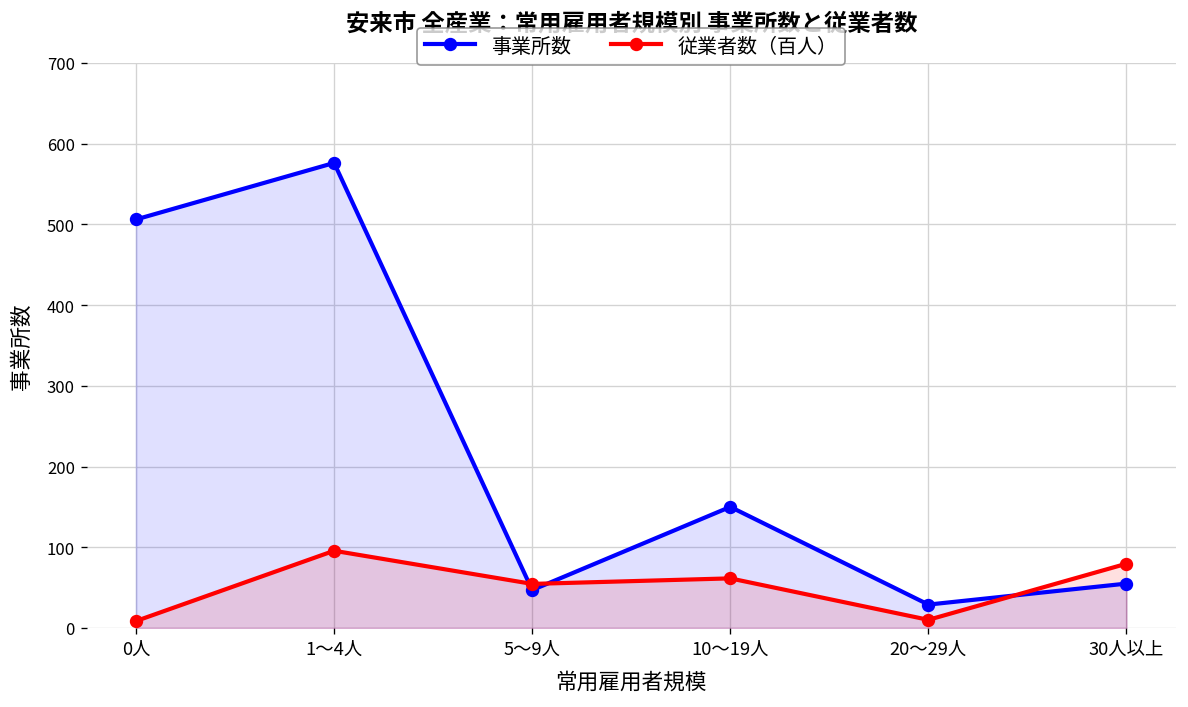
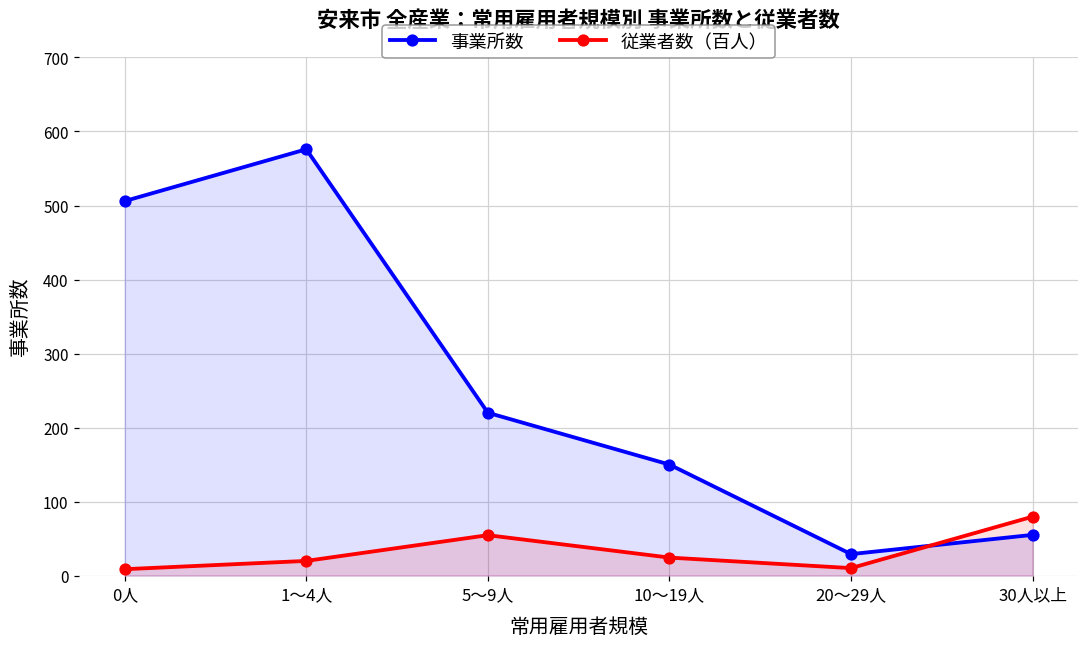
従業者数（百人）, 1～4人: 100 -> 20
事業所数, 5～9人: 50 -> 220
従業者数（百人）, 10～19人: 60 -> 20
